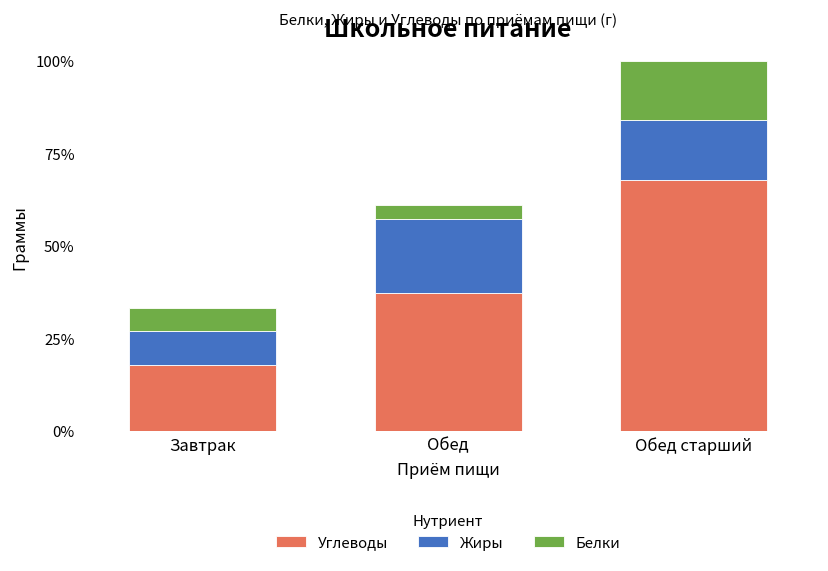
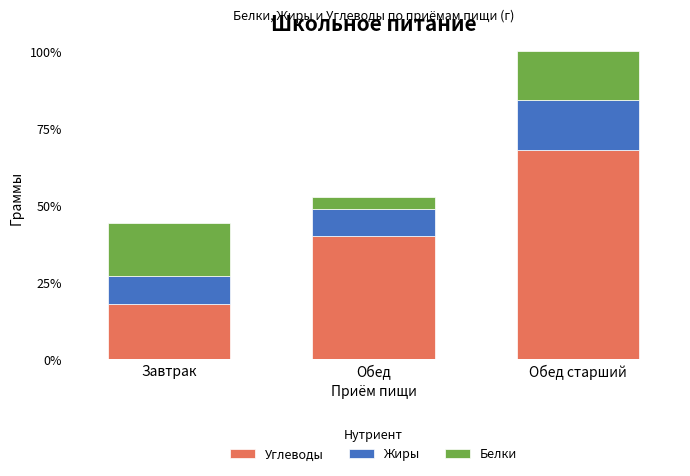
Белки, Завтрак: 6% -> 17%
Углеводы, Обед: 37% -> 40%
Жиры, Обед: 20% -> 9%
